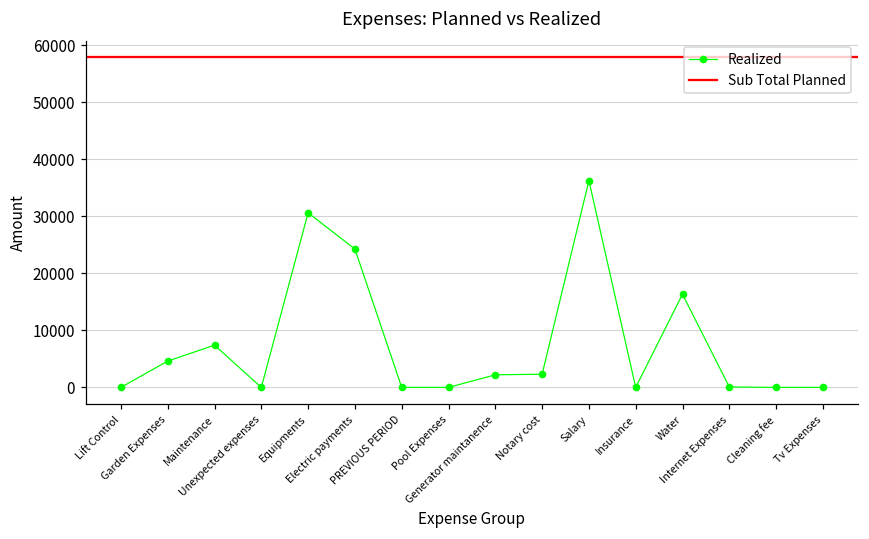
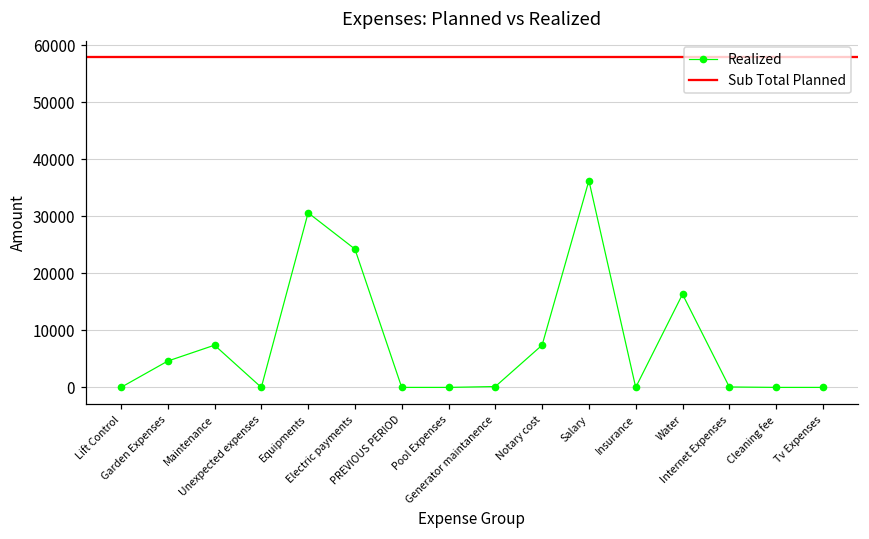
Generator maintanence: 2000 -> 0
Notary cost: 2000 -> 7000
